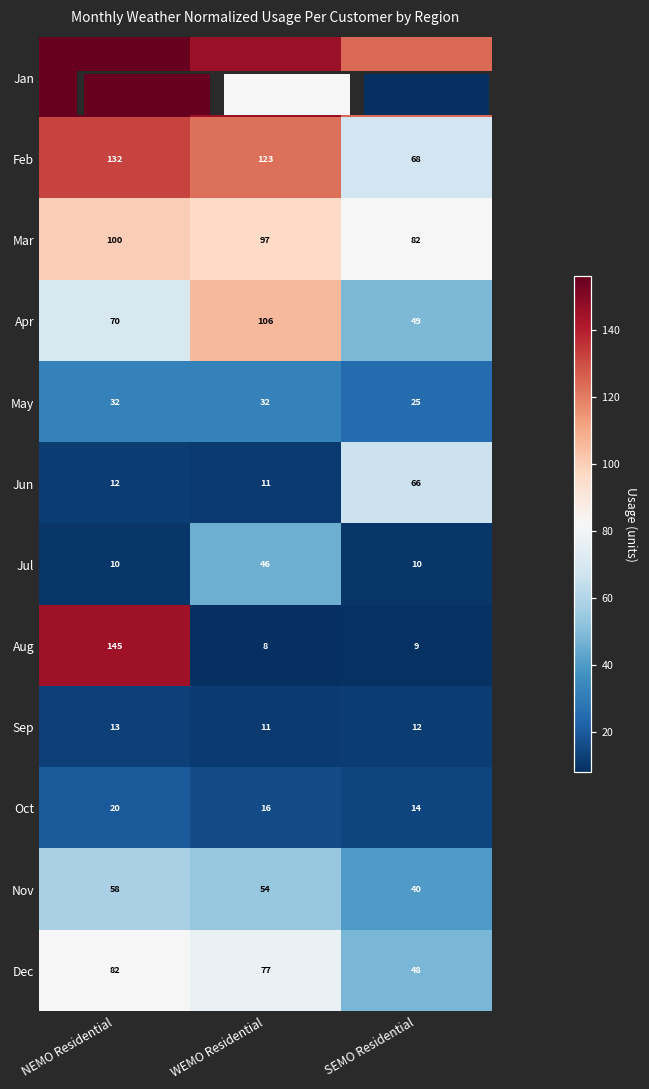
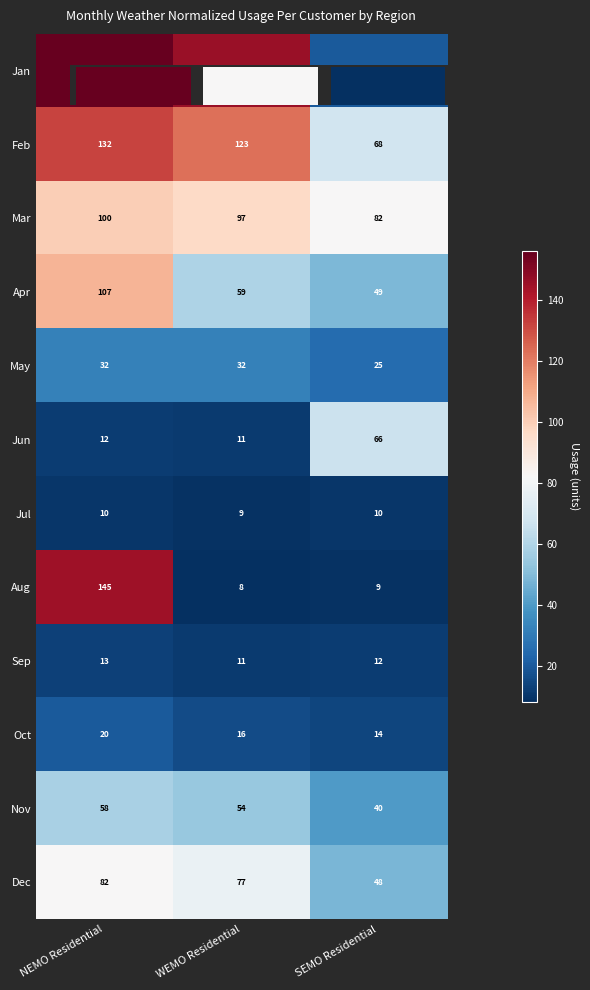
Monthly Weather Normalized Usage Per Customer by Region, Jan, SEMO Residential: 124 -> 20
Monthly Weather Normalized Usage Per Customer by Region, Apr, NEMO Residential: 70 -> 107
Monthly Weather Normalized Usage Per Customer by Region, Apr, WEMO Residential: 106 -> 59
Monthly Weather Normalized Usage Per Customer by Region, Jul, WEMO Residential: 46 -> 9
